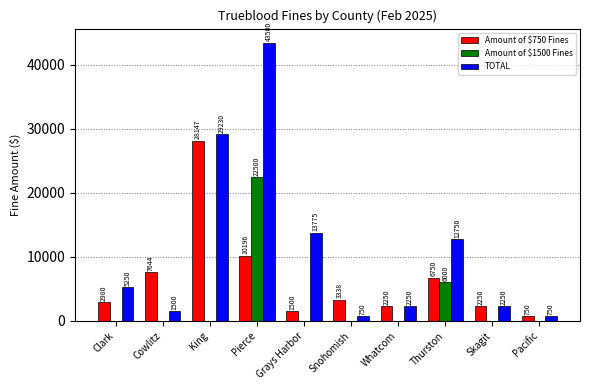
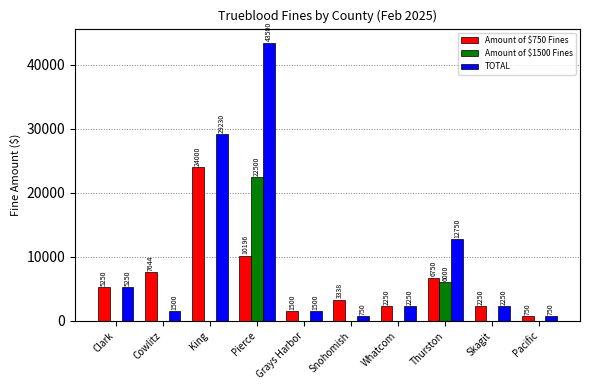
Amount of $750 Fines, Clark: 2980 -> 5250
Amount of $750 Fines, King: 28147 -> 24000
TOTAL, Grays Harbor: 13775 -> 1500
